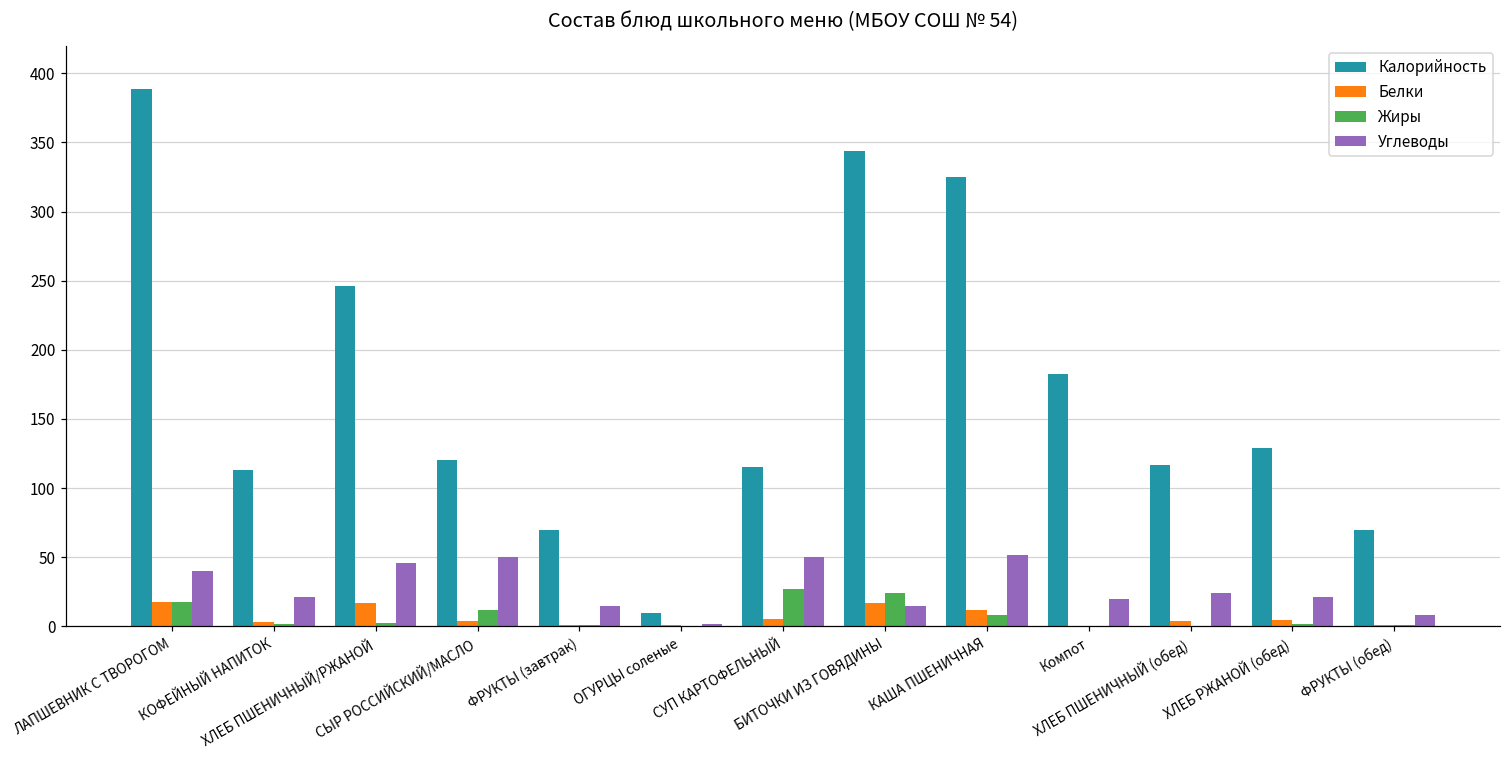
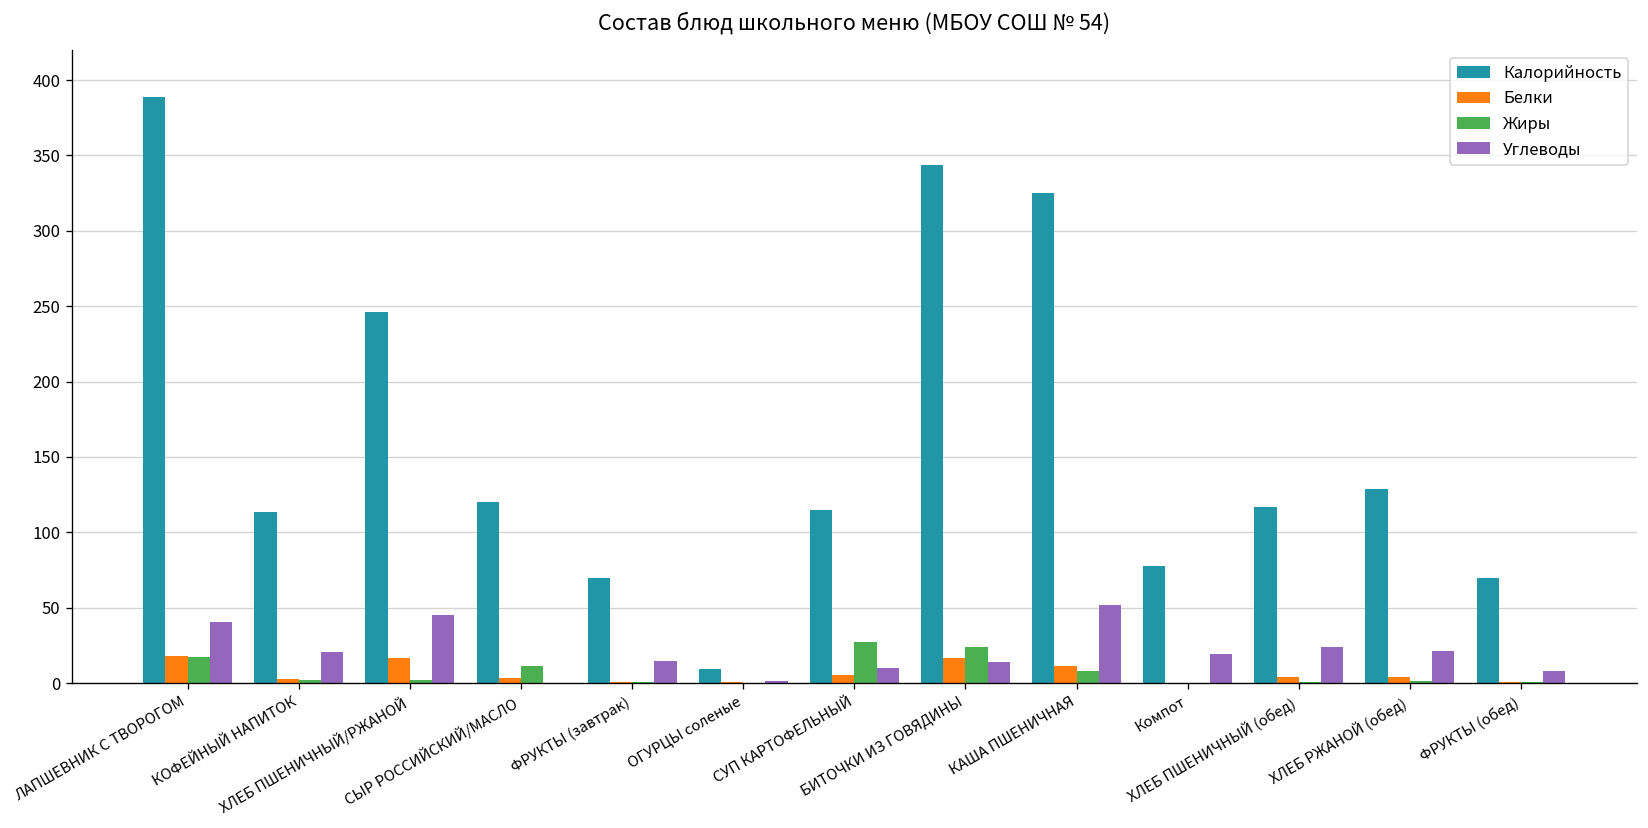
Углеводы, СЫР РОССИЙСКИЙ/МАСЛО: 50 -> 0
Углеводы, СУП КАРТОФЕЛЬНЫЙ: 50 -> 10
Калорийность, Компот: 183 -> 77
